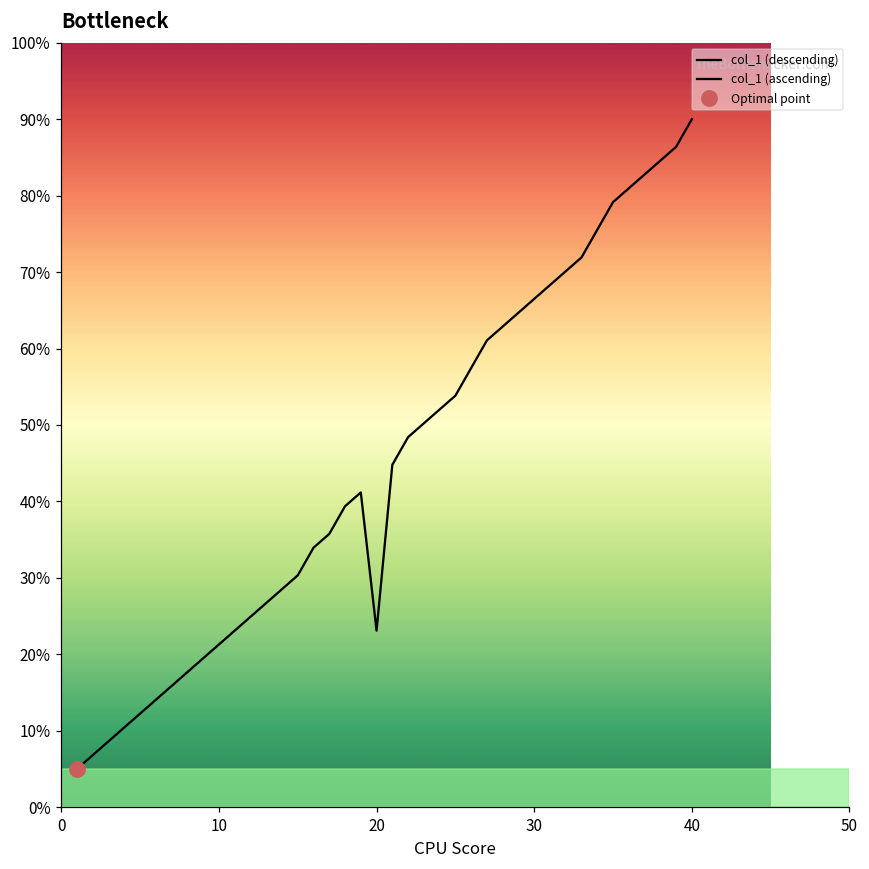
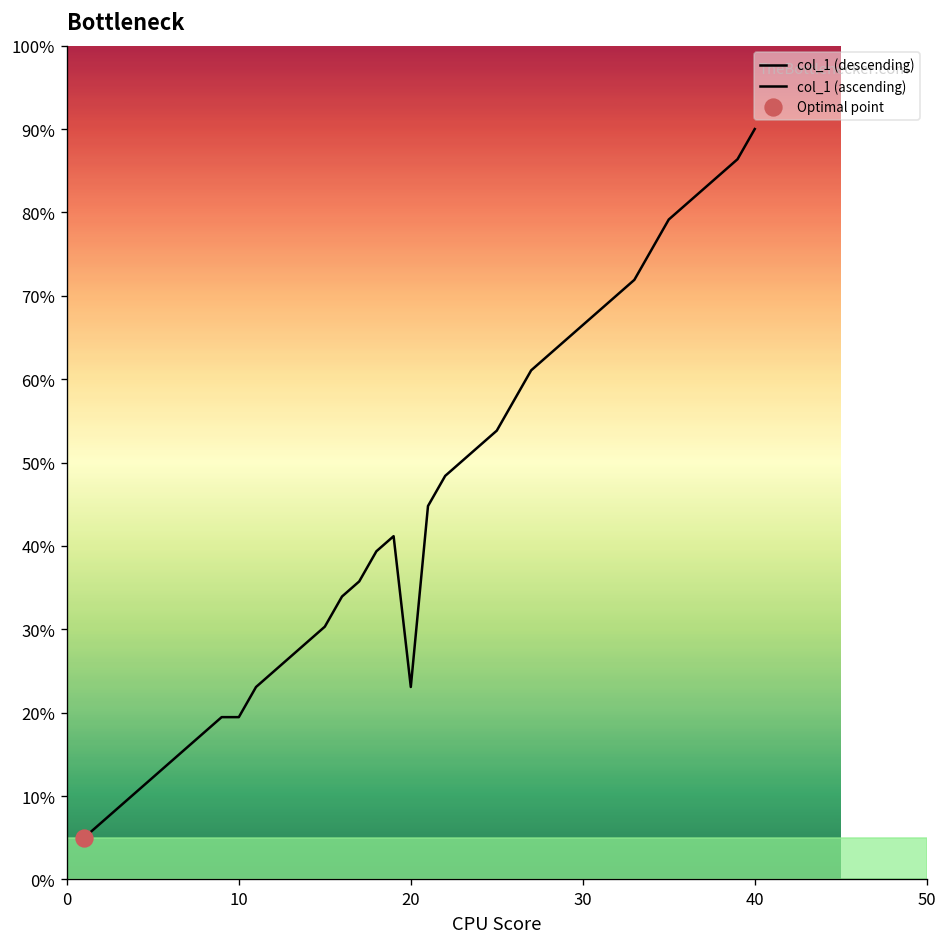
col_1 (ascending), 10: 21% -> 19%
